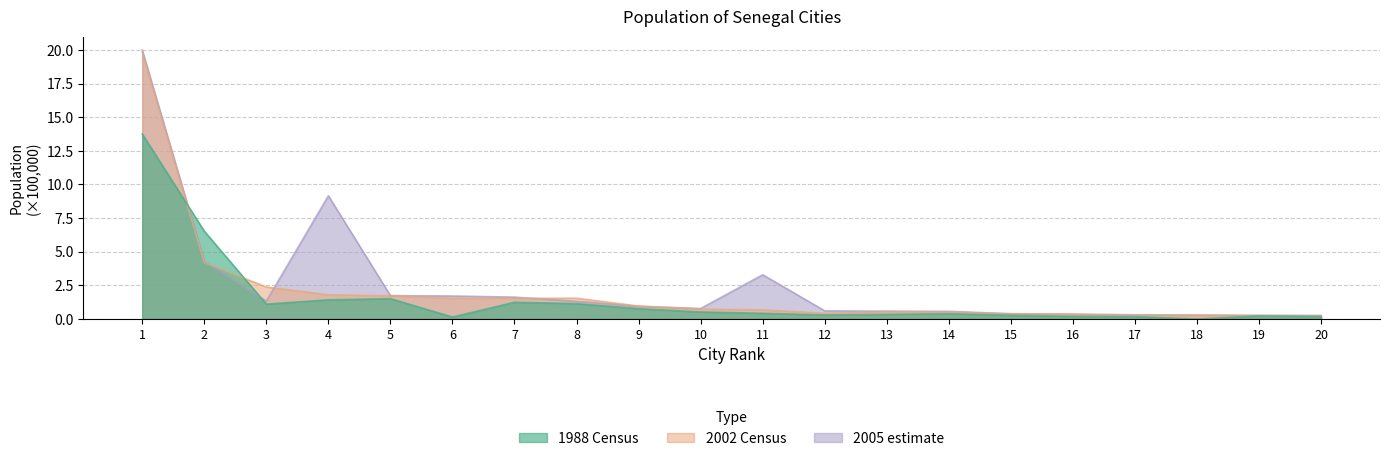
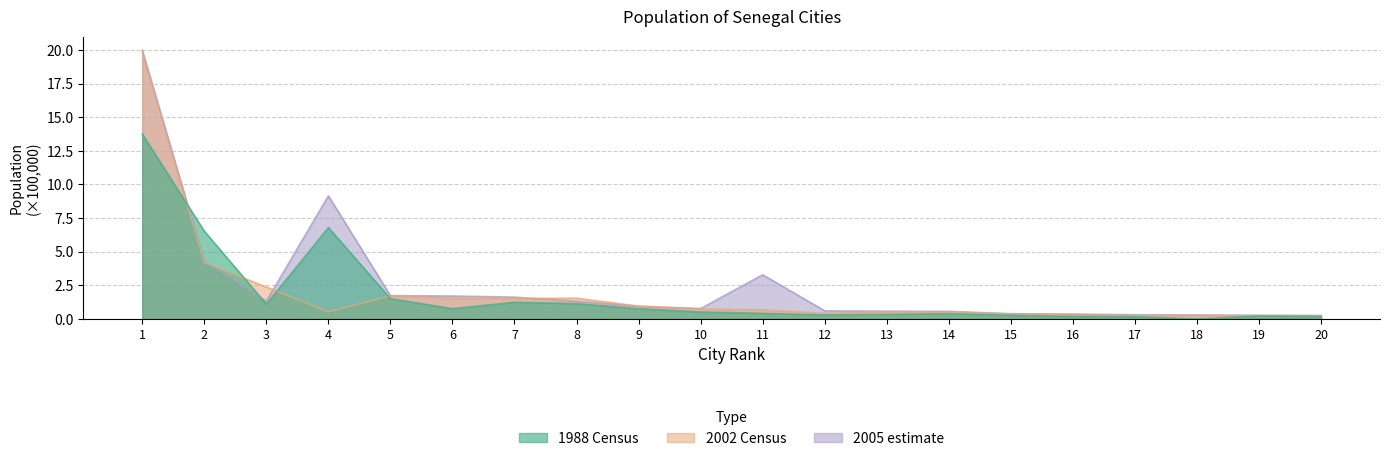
2002 Census, 4: 1.8 -> 0.5
1988 Census, 4: 1.4 -> 6.8
1988 Census, 6: 0.1 -> 0.8
